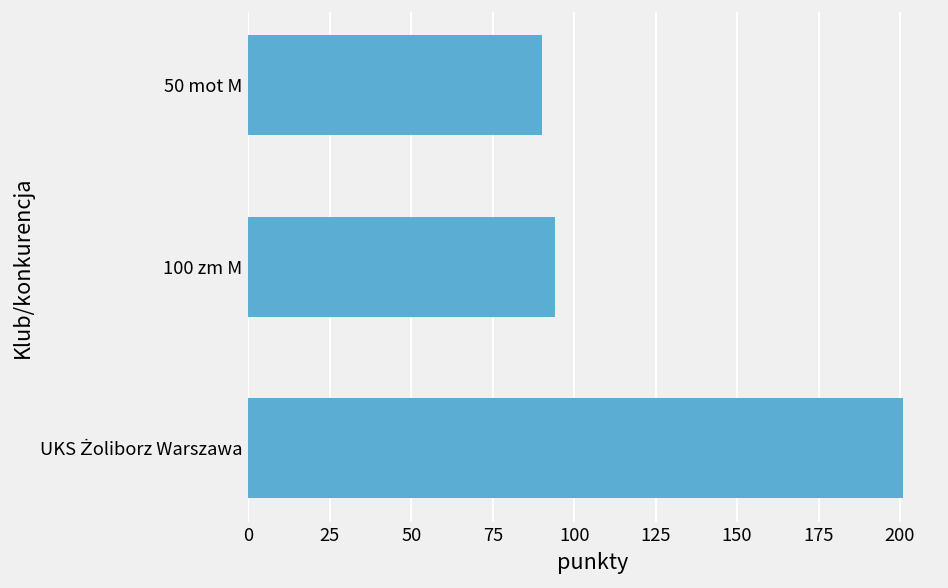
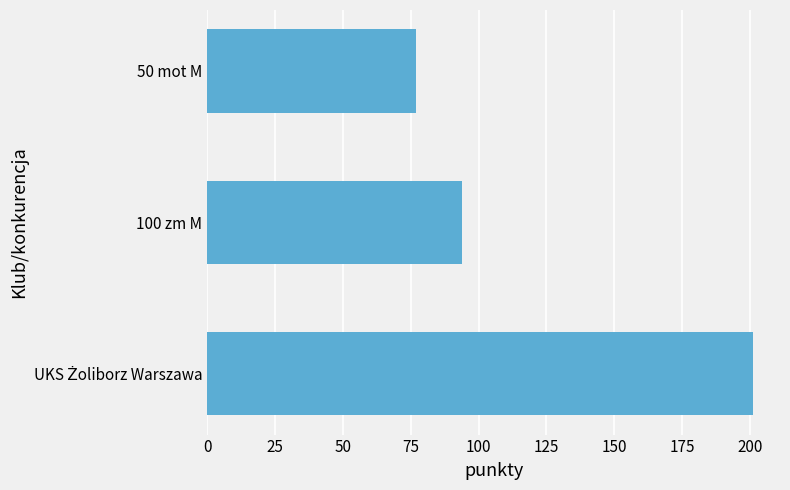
50 mot M: 90 -> 77
